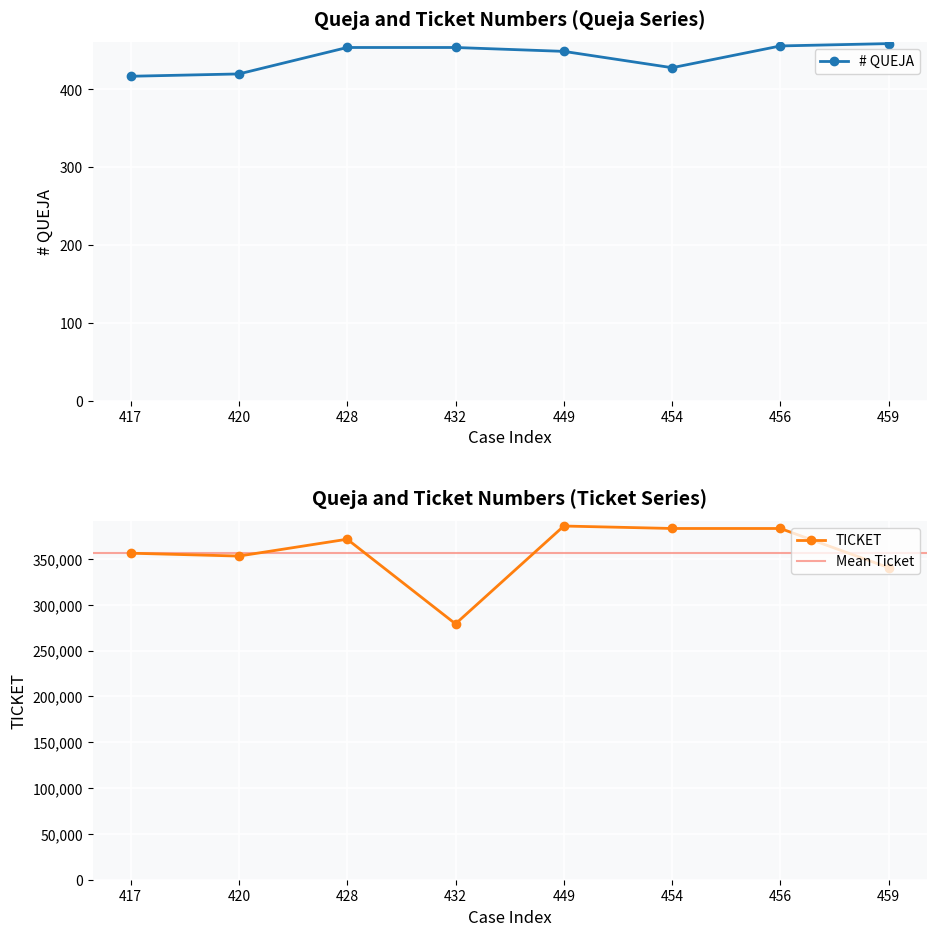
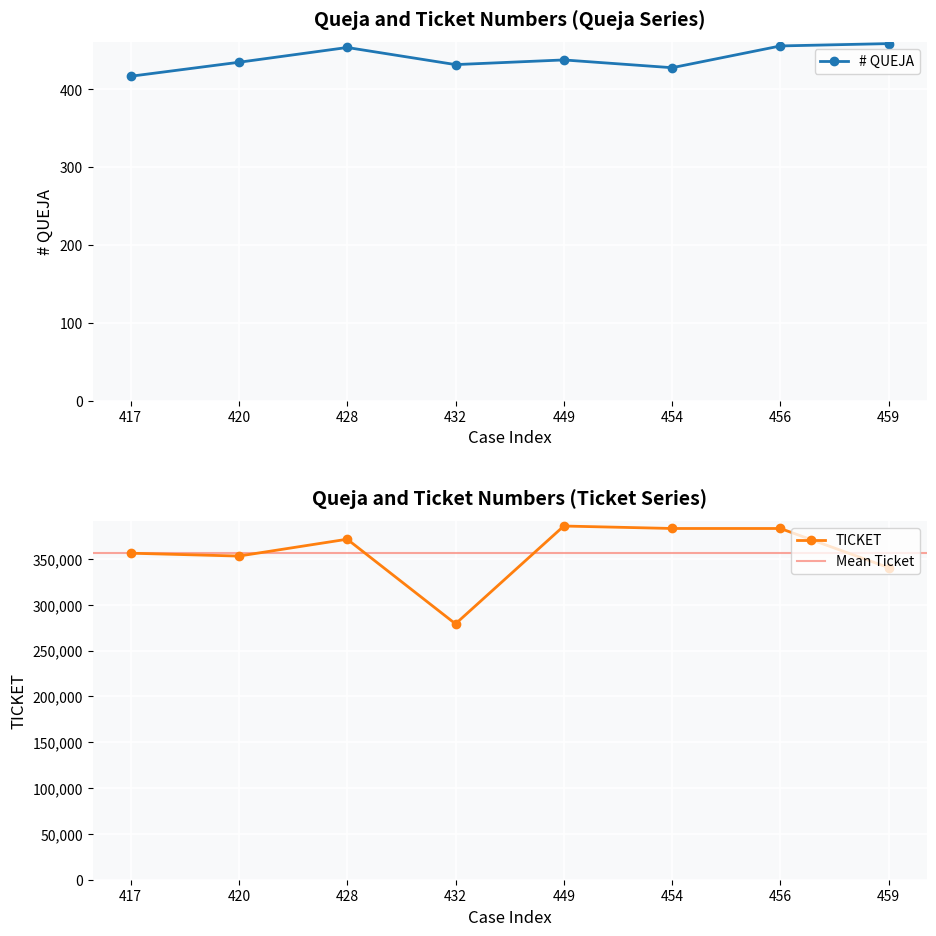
Queja and Ticket Numbers (Queja Series), 420: 420 -> 440
Queja and Ticket Numbers (Queja Series), 432: 450 -> 430
Queja and Ticket Numbers (Queja Series), 449: 450 -> 440
